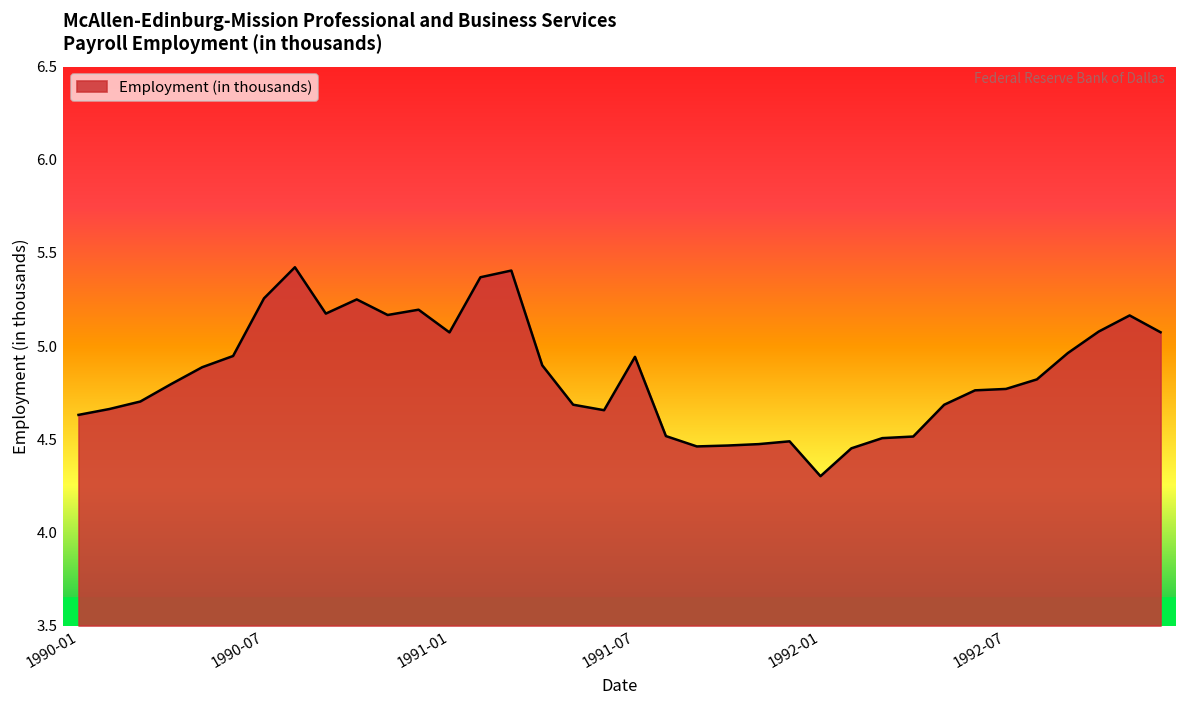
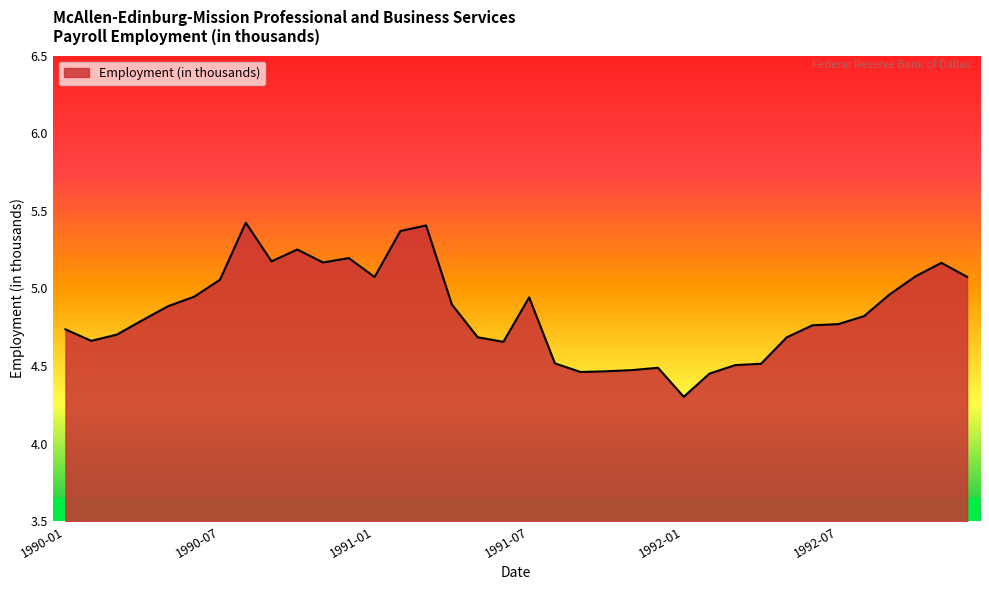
1990-01: 4.63 -> 4.74
1990-07: 5.26 -> 5.06
